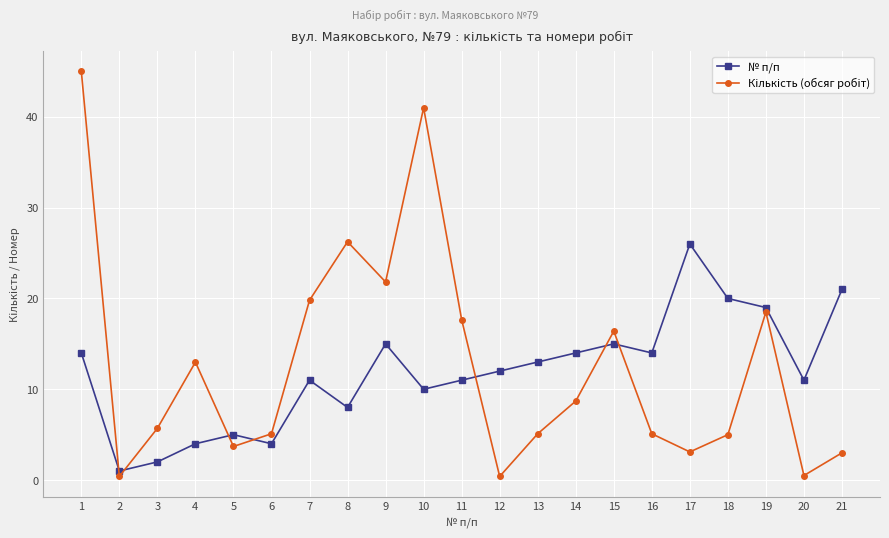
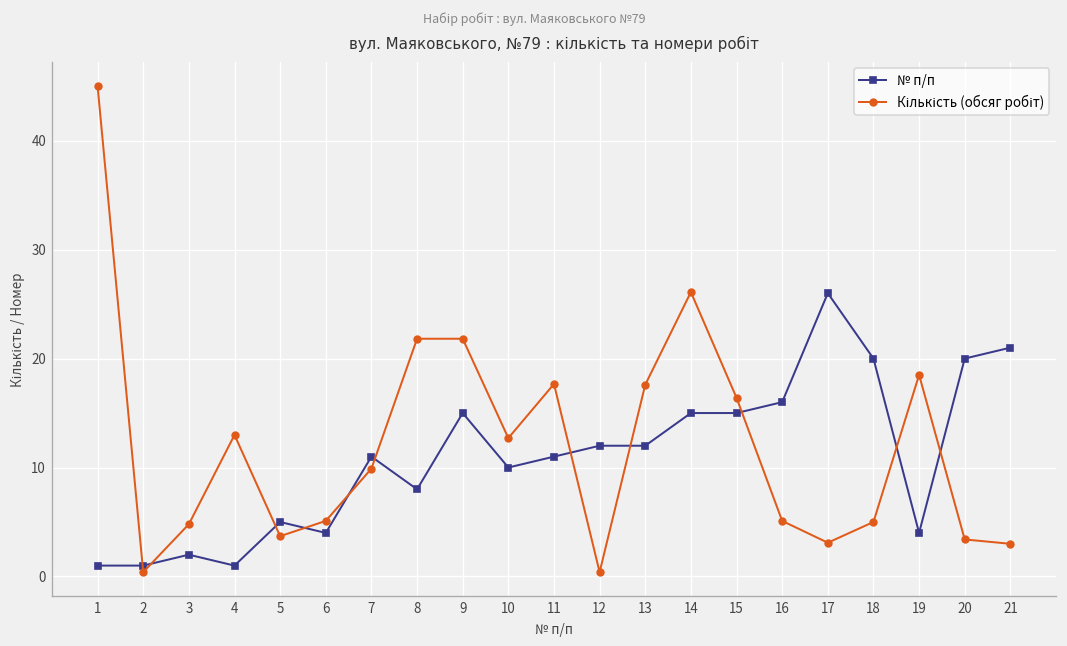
№ п/п, 1: 14 -> 1
Кількість (обсяг робіт), 3: 6 -> 5
№ п/п, 4: 4 -> 1
Кількість (обсяг робіт), 7: 20 -> 10
Кількість (обсяг робіт), 8: 26 -> 22
Кількість (обсяг робіт), 10: 41 -> 13
№ п/п, 13: 13 -> 12
Кількість (обсяг робіт), 13: 5 -> 18
№ п/п, 14: 14 -> 15
Кількість (обсяг робіт), 14: 9 -> 26
№ п/п, 16: 14 -> 16
№ п/п, 19: 19 -> 4
№ п/п, 20: 11 -> 20
Кількість (обсяг робіт), 20: 1 -> 3
